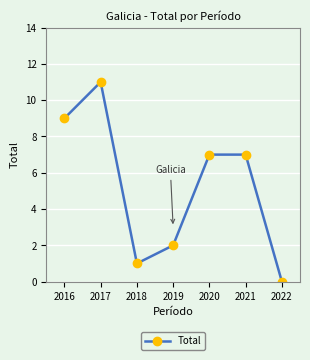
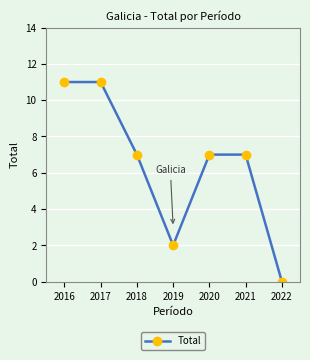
2016: 9 -> 11
2018: 1 -> 7
